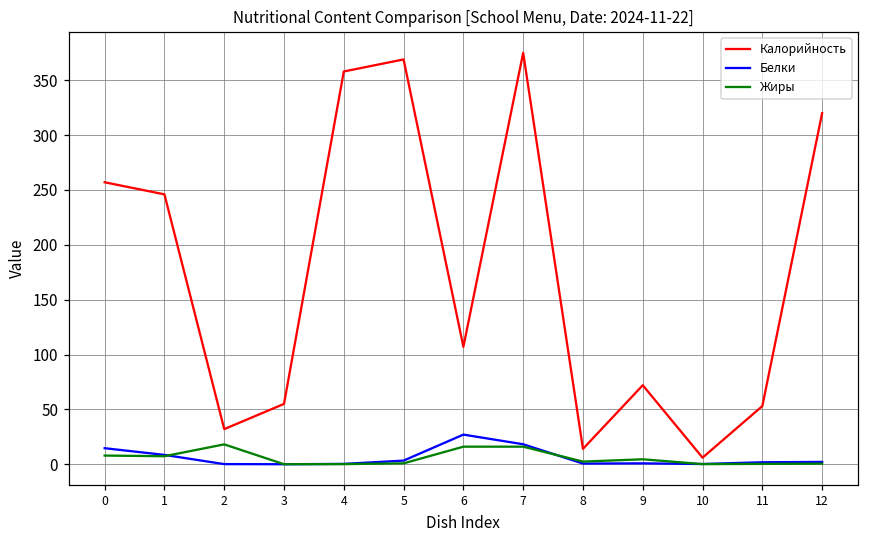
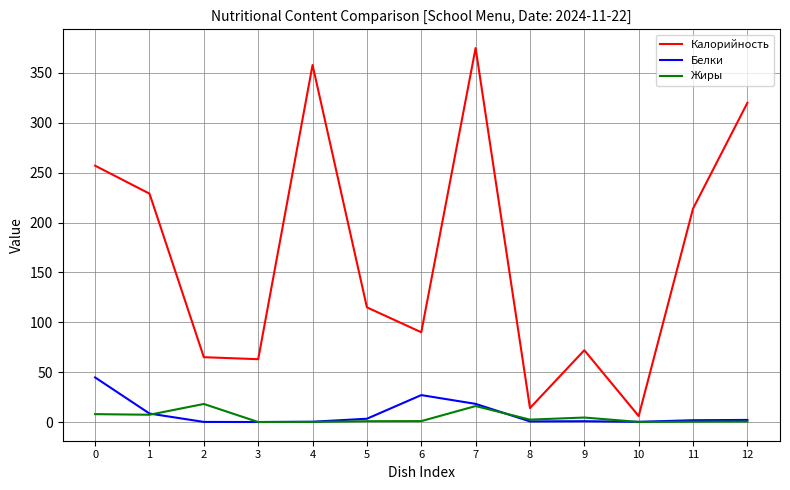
Белки, 0: 10 -> 40
Калорийность, 1: 250 -> 230
Калорийность, 2: 30 -> 70
Калорийность, 3: 55 -> 63
Калорийность, 5: 370 -> 120
Калорийность, 6: 110 -> 90
Жиры, 6: 20 -> 0
Калорийность, 11: 50 -> 210
